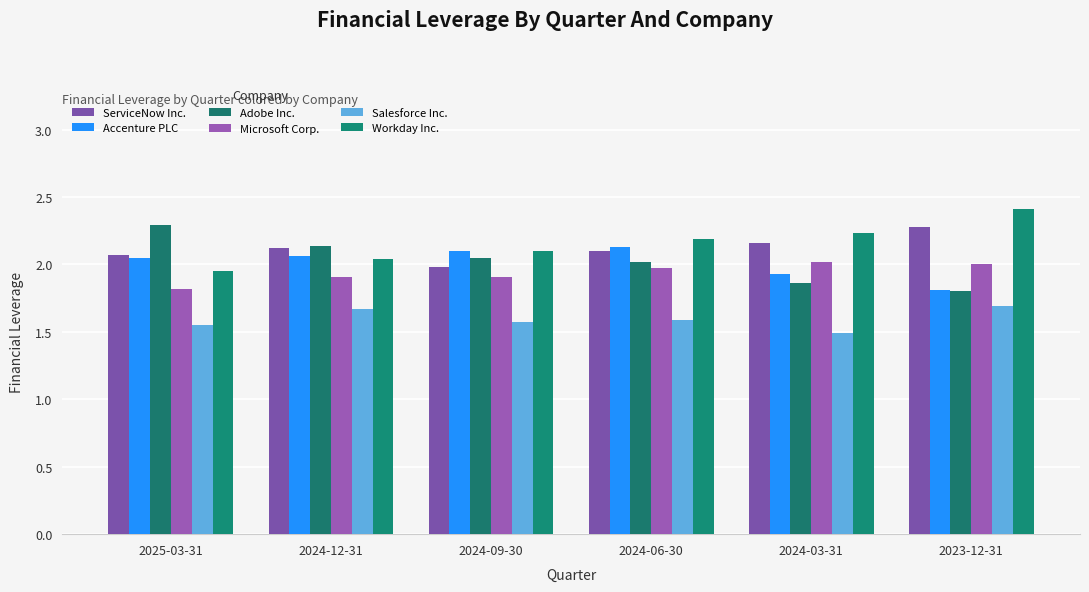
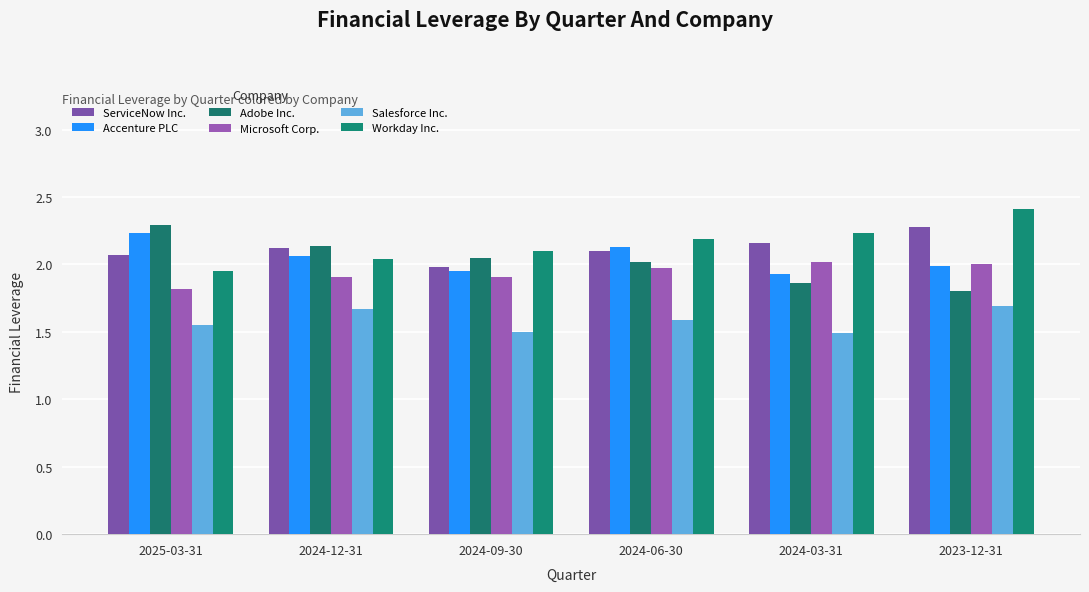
Accenture PLC, 2025-03-31: 2.05 -> 2.23
Accenture PLC, 2024-09-30: 2.10 -> 1.95
Salesforce Inc., 2024-09-30: 1.57 -> 1.50
Accenture PLC, 2023-12-31: 1.81 -> 1.99
